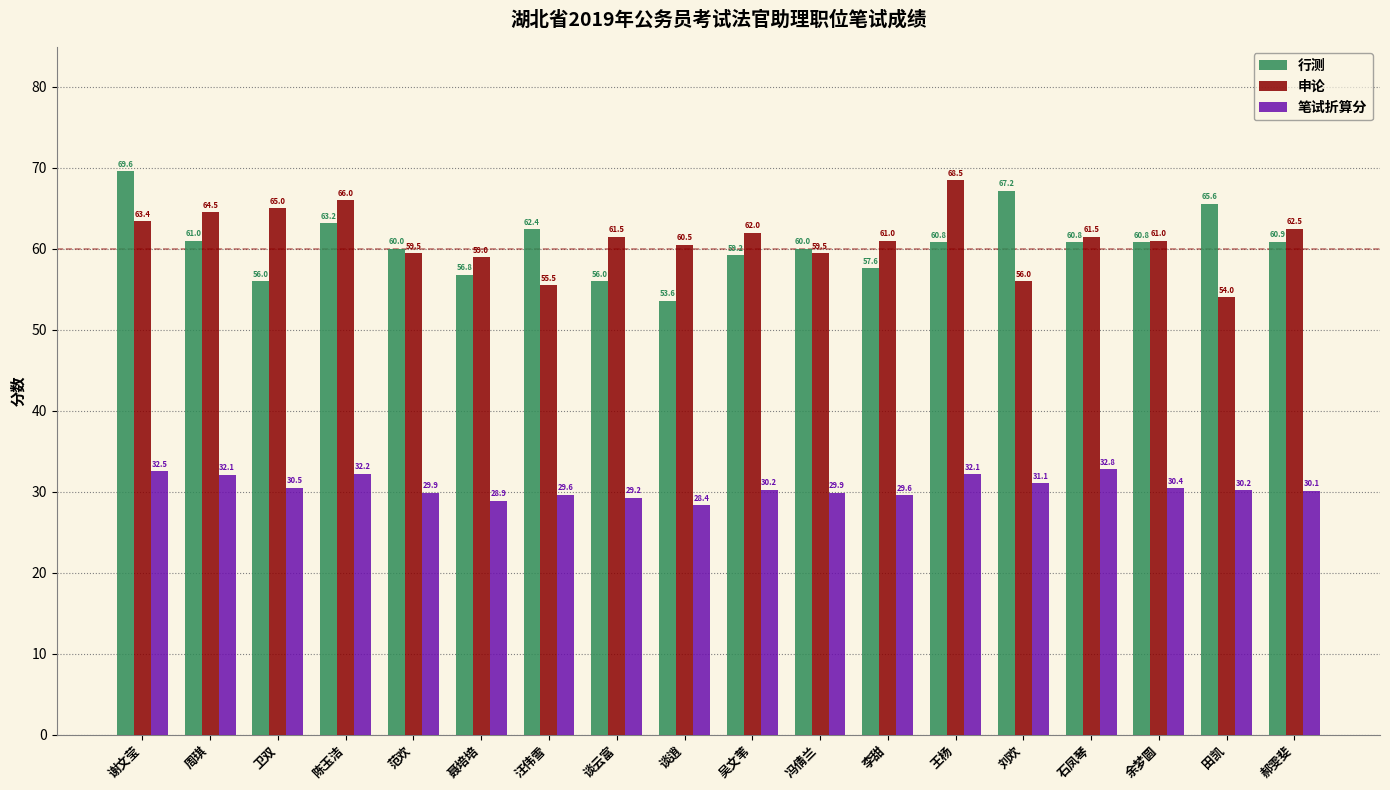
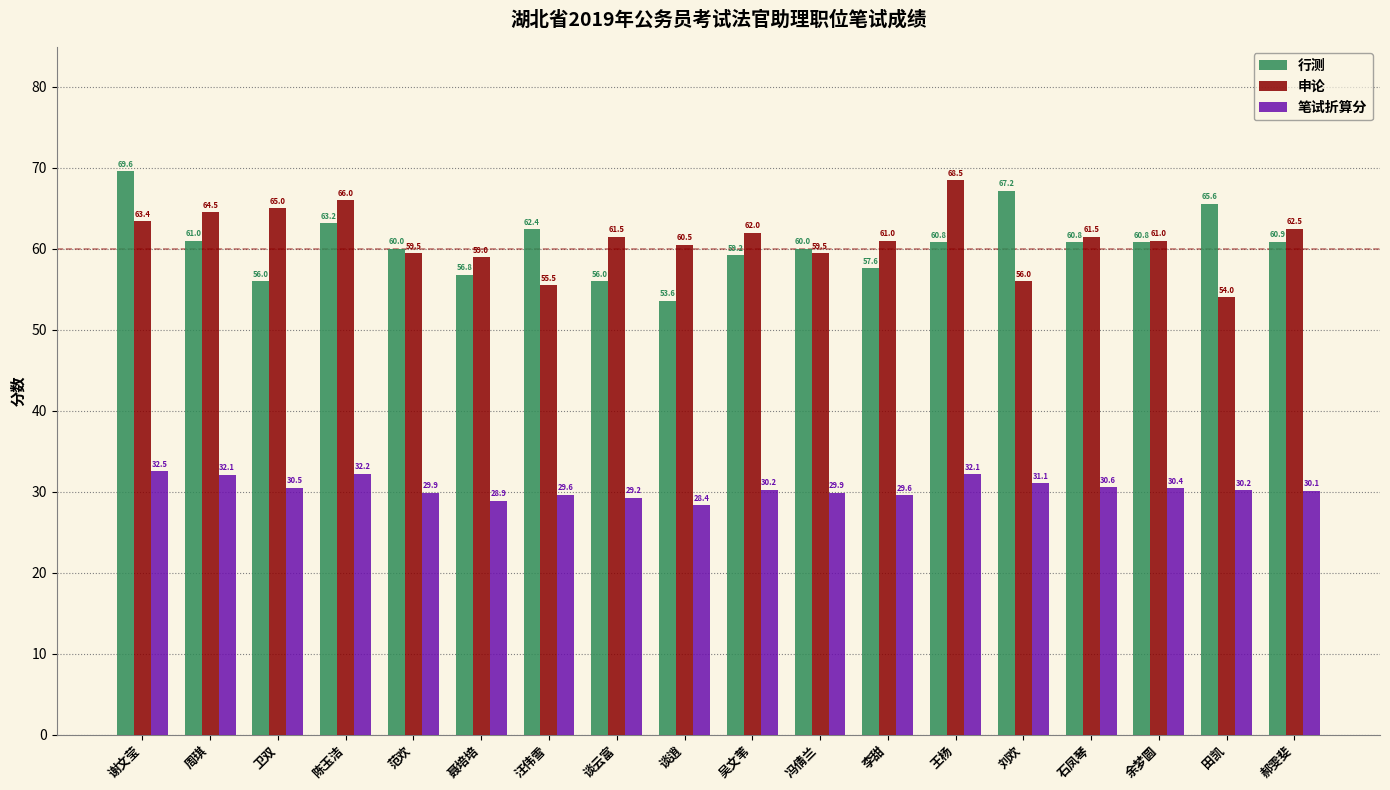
笔试折算分, 石凤琴: 32.8 -> 30.6
